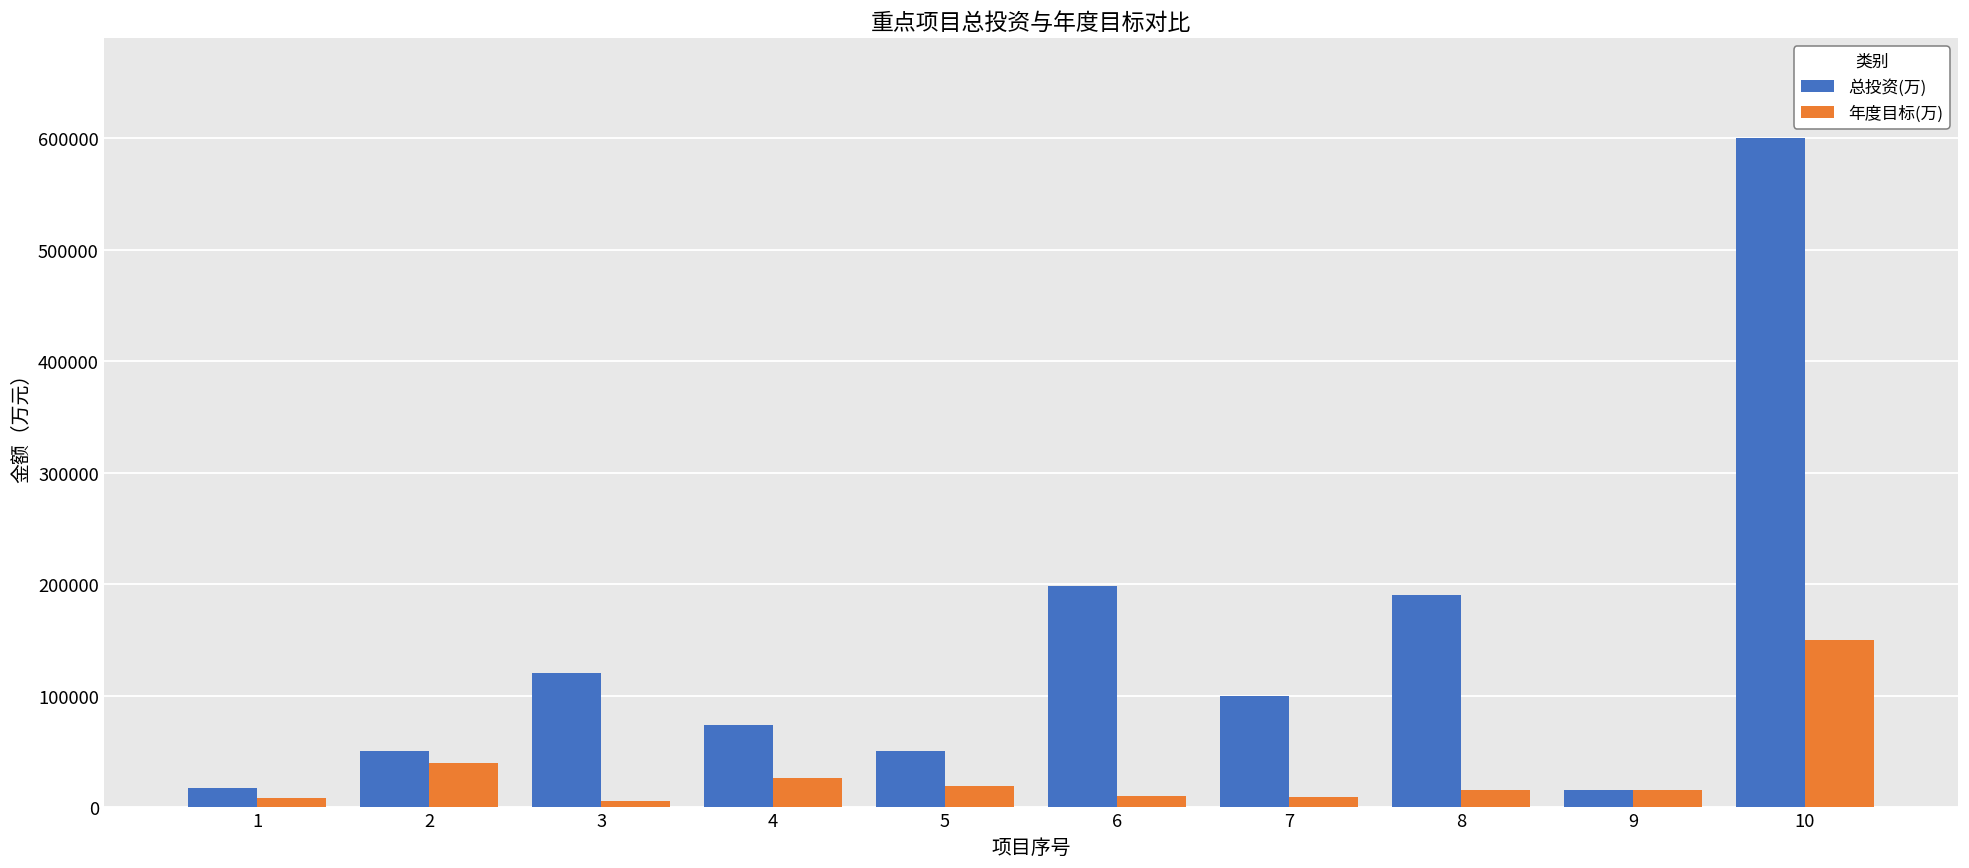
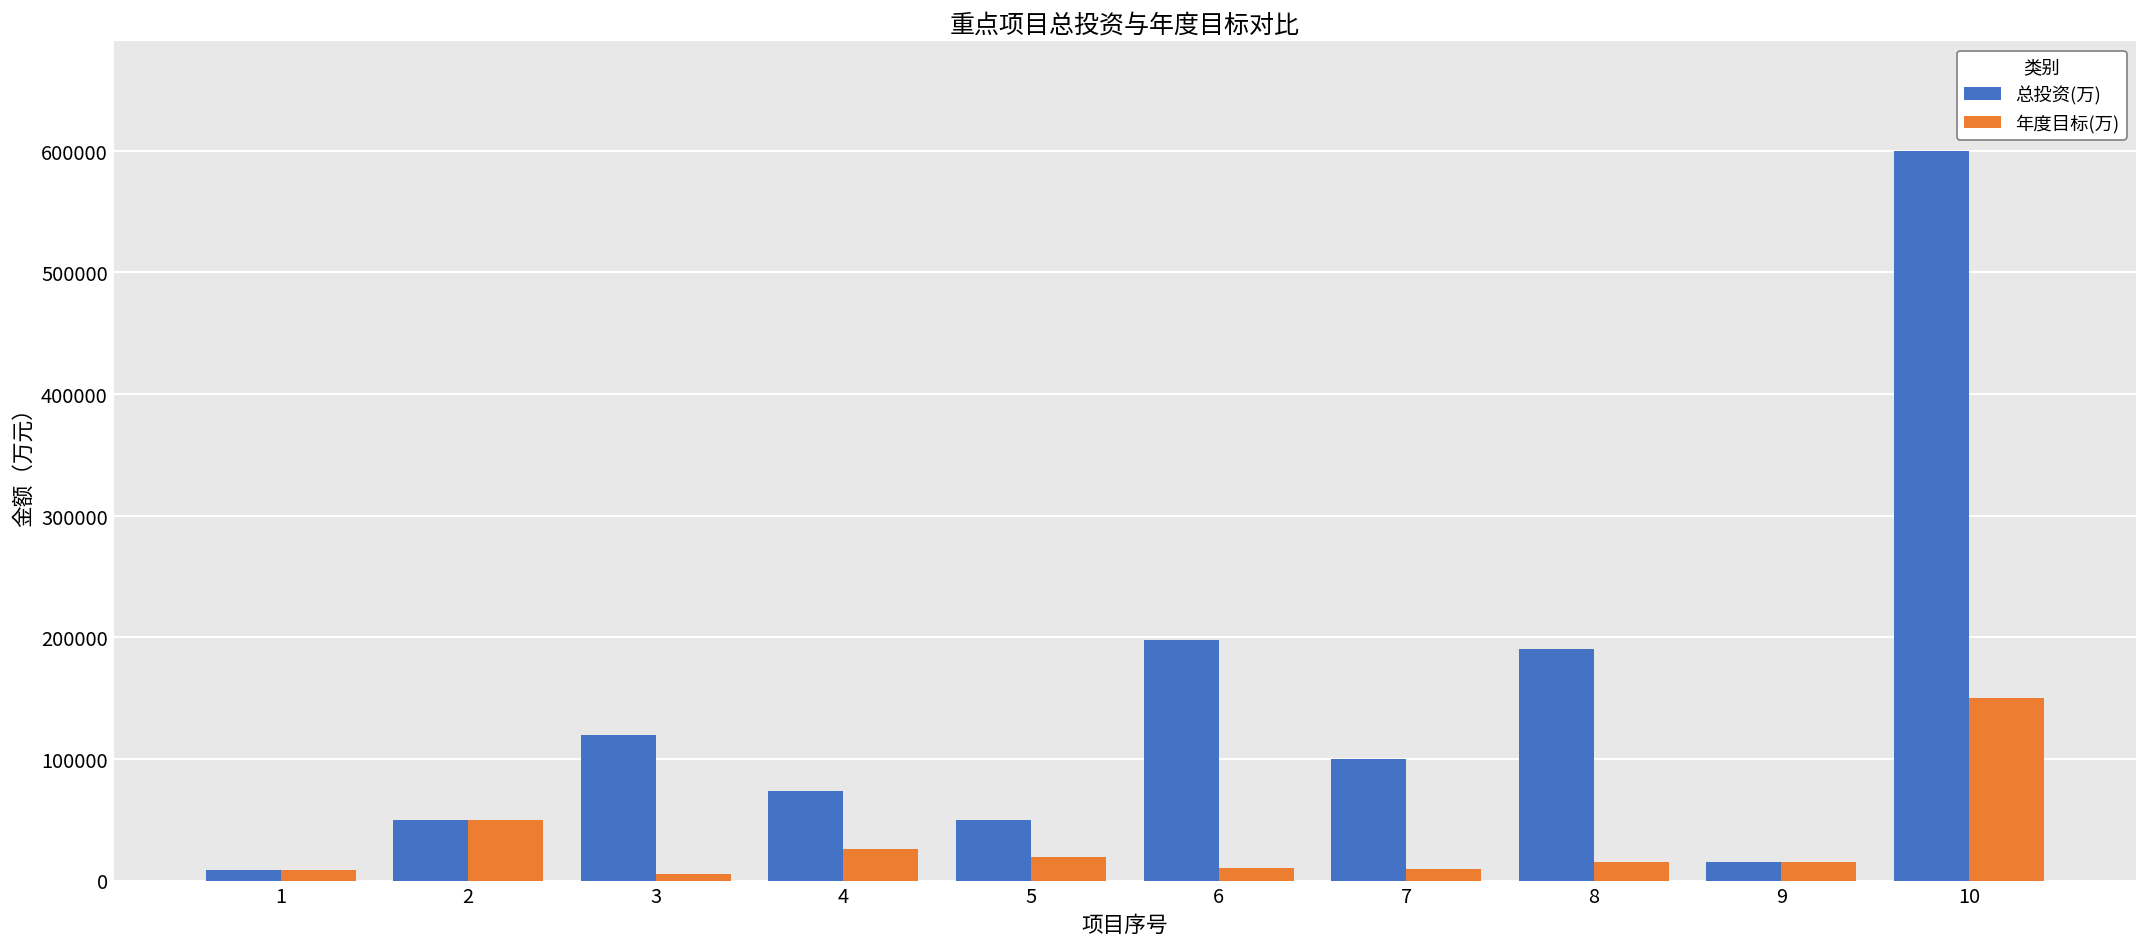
总投资(万), 1: 17000 -> 9000
年度目标(万), 2: 39000 -> 50000
